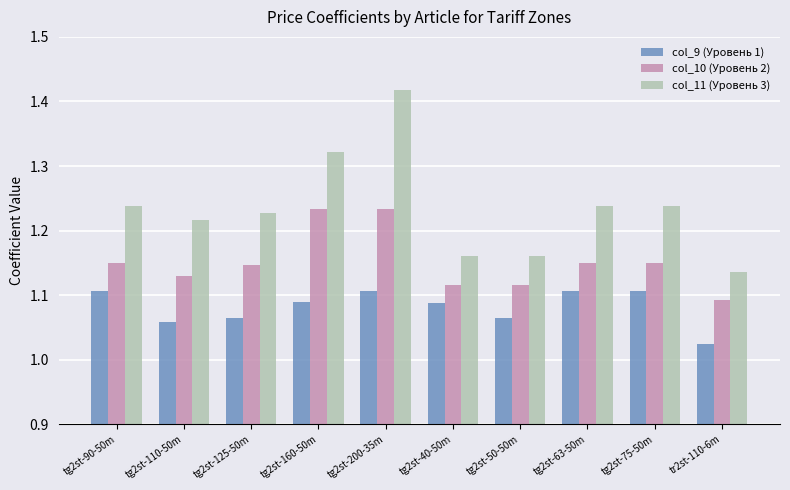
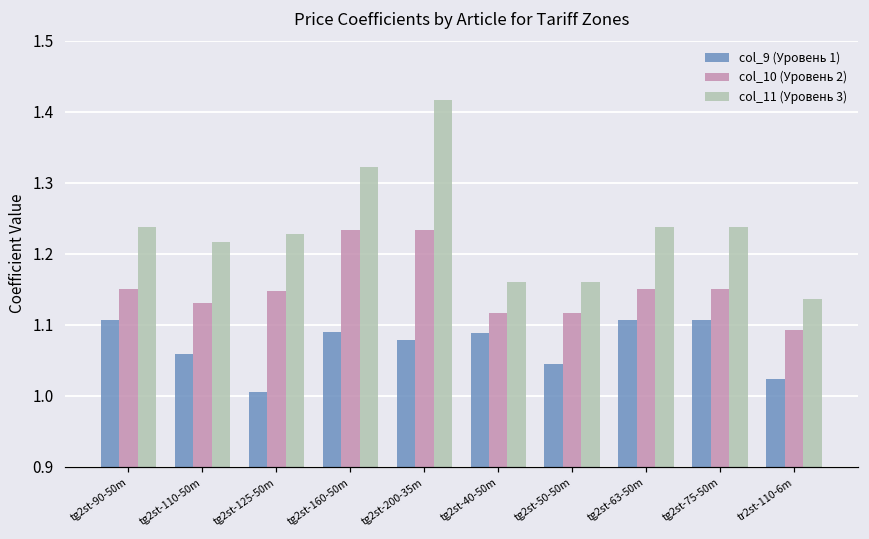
col_9 (Уровень 1), tg2st-125-50m: 1.07 -> 1.01
col_9 (Уровень 1), tg2st-200-35m: 1.11 -> 1.08
col_9 (Уровень 1), tg2st-50-50m: 1.06 -> 1.04
